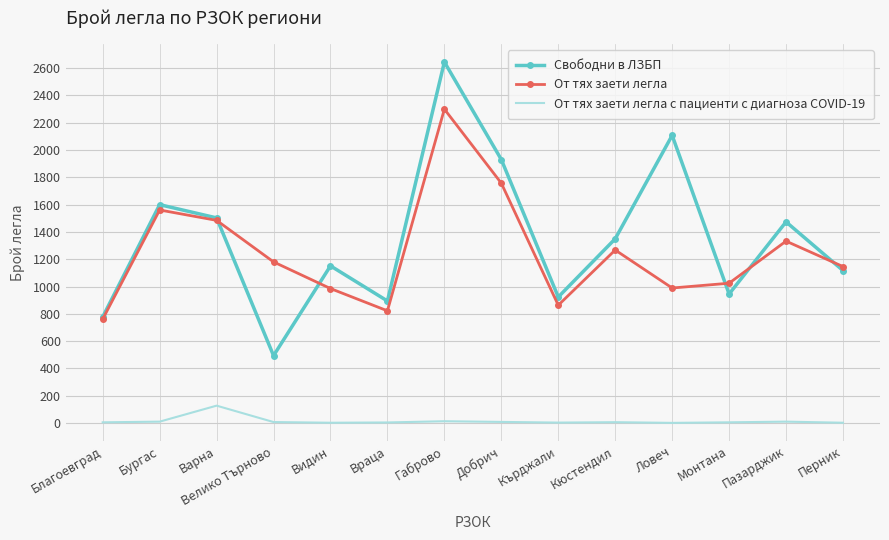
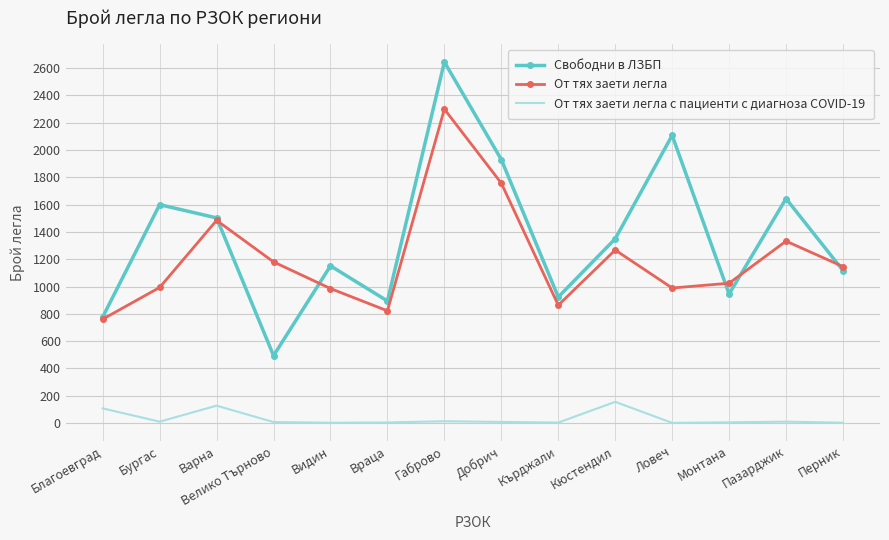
От тях заети легла с пациенти с диагноза COVID-19, Благоевград: 10 -> 110
От тях заети легла, Бургас: 1560 -> 990
От тях заети легла с пациенти с диагноза COVID-19, Кюстендил: 10 -> 160
Свободни в ЛЗБП, Пазарджик: 1470 -> 1640
